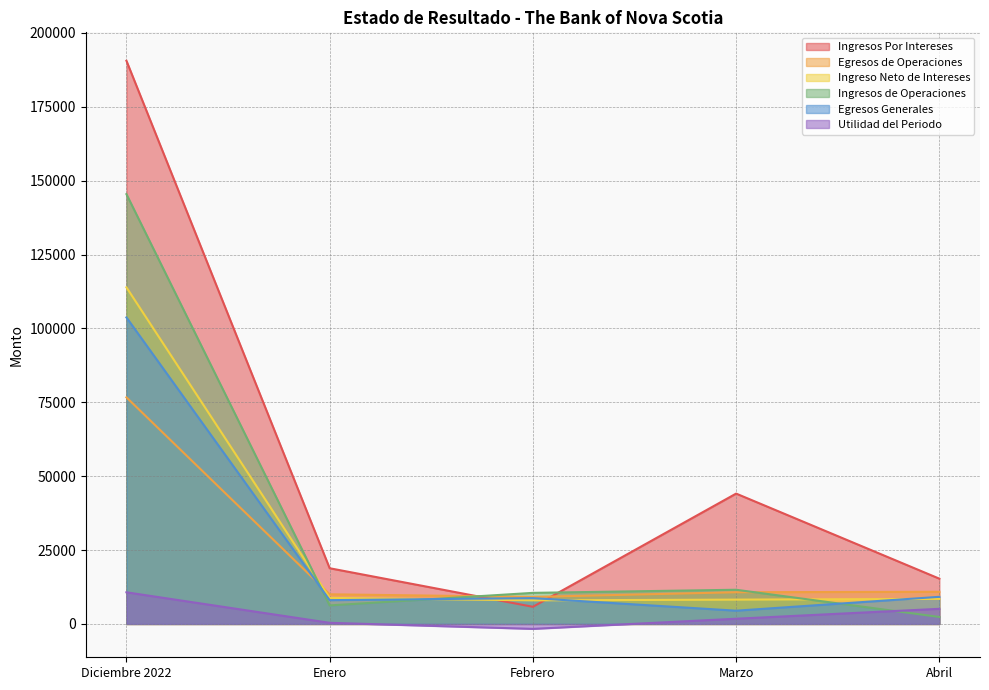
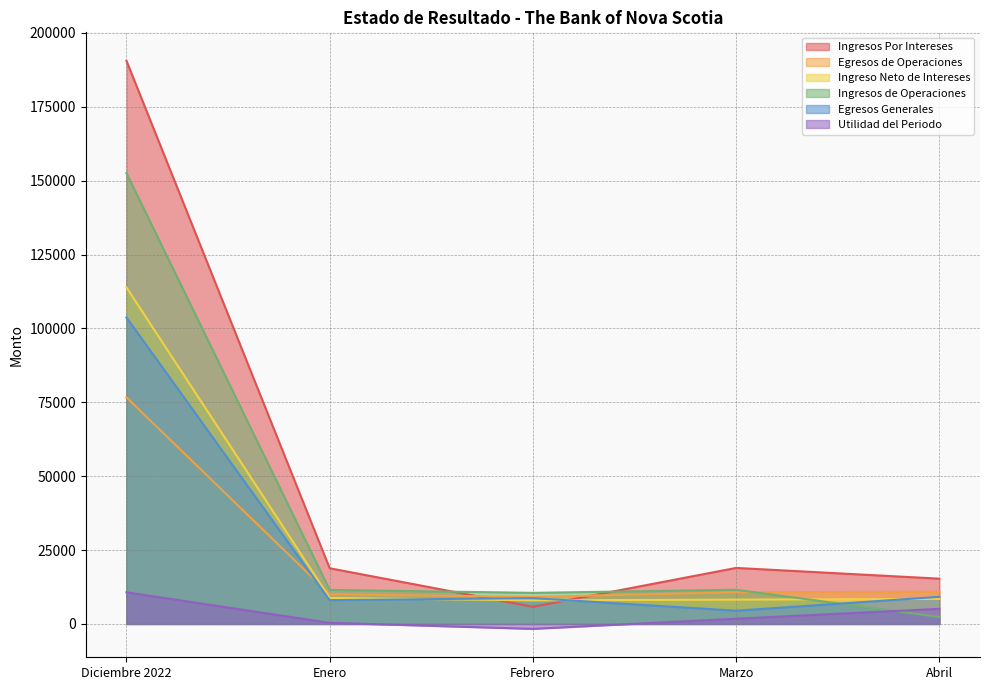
Ingresos de Operaciones, Diciembre 2022: 145000 -> 153000
Ingresos de Operaciones, Enero: 6000 -> 12000
Ingresos Por Intereses, Marzo: 44000 -> 19000
